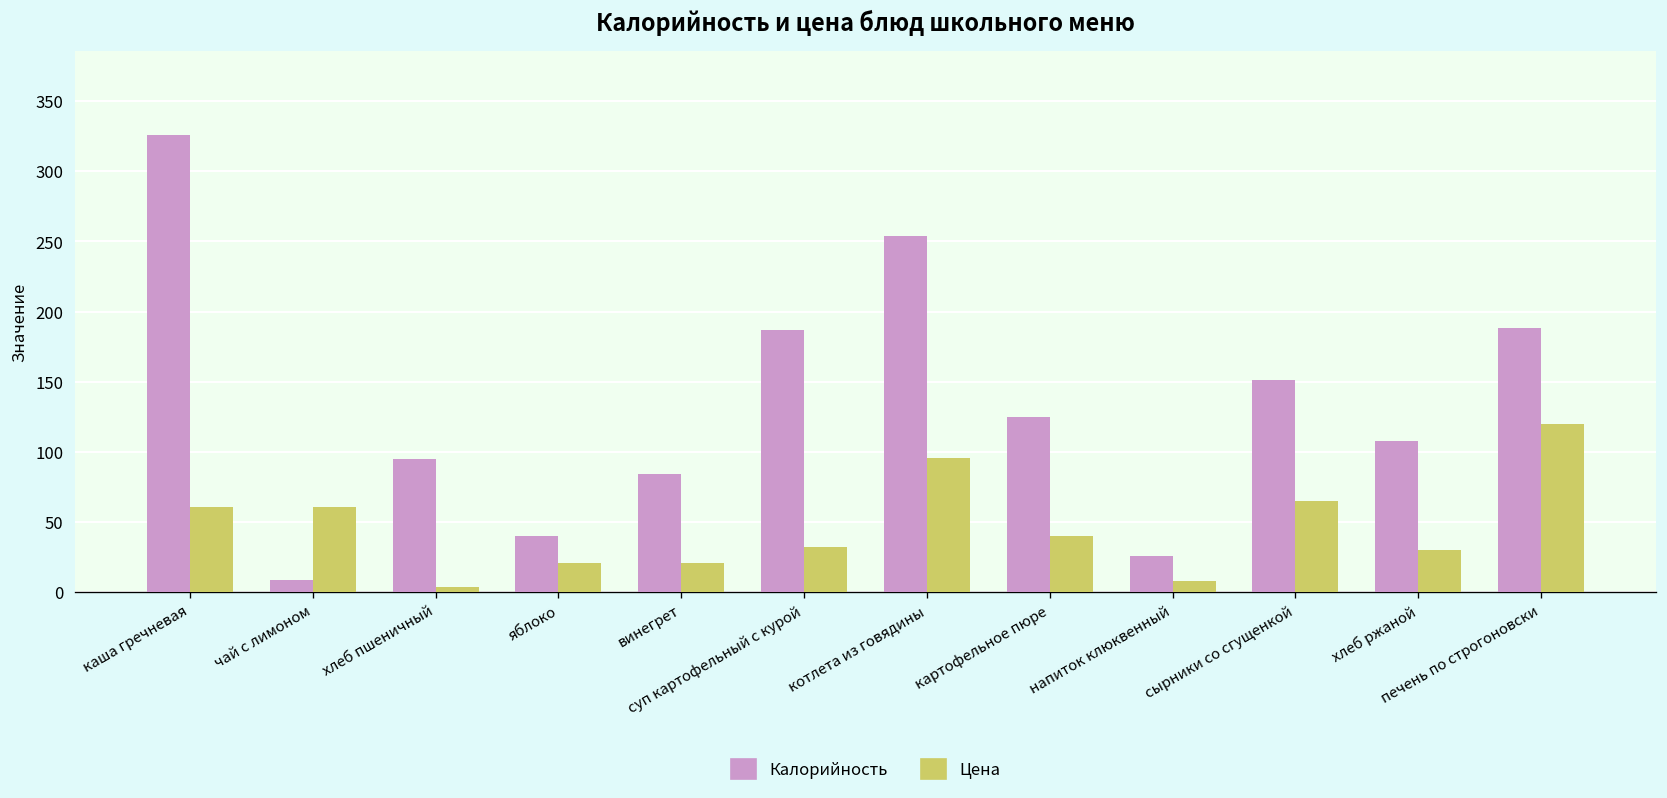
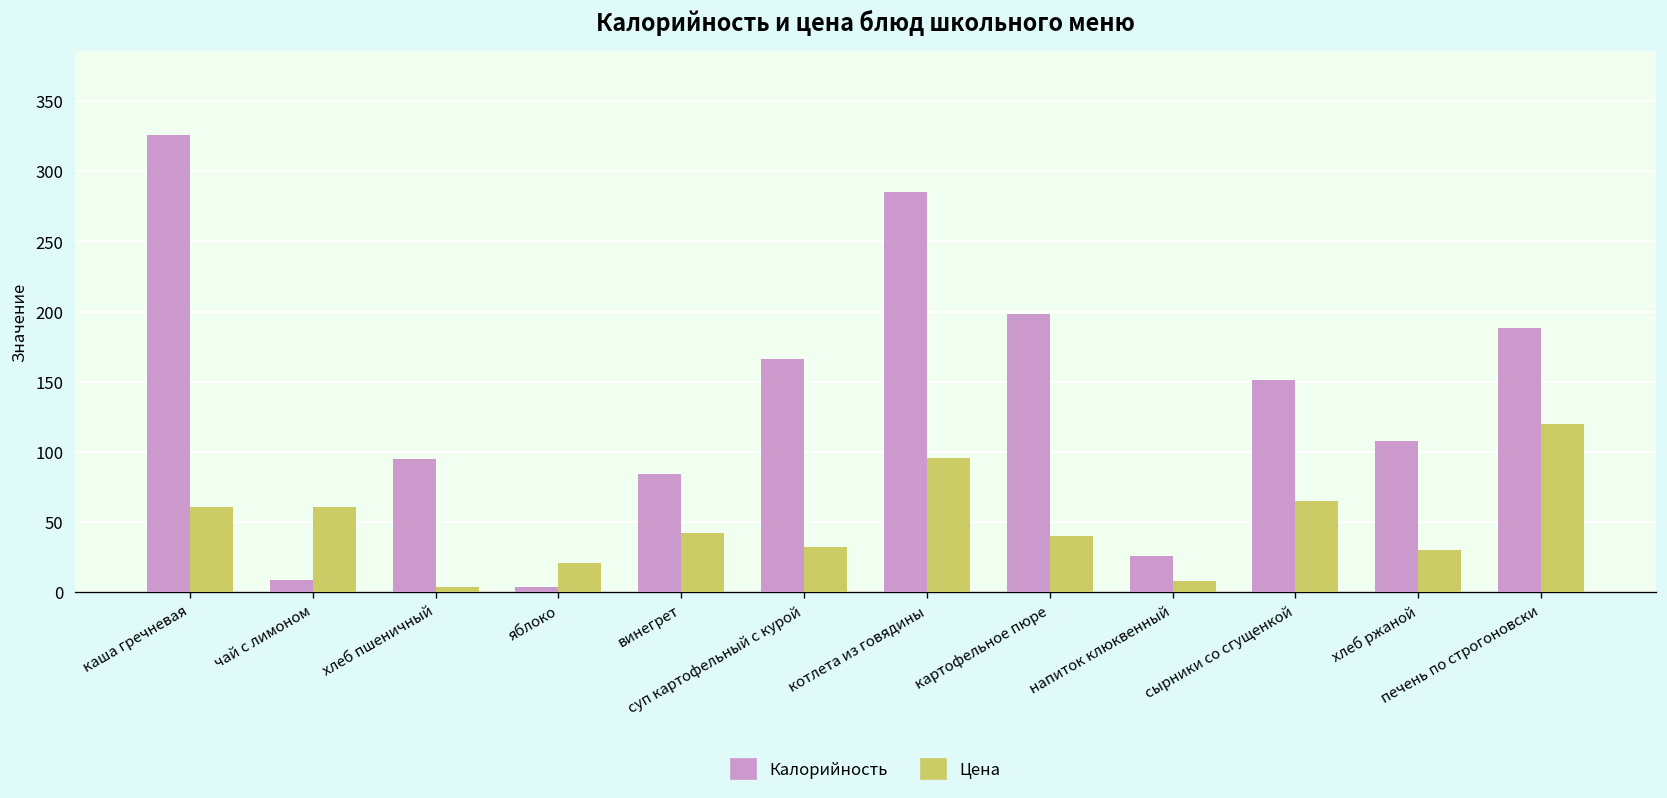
Калорийность, яблоко: 40 -> 4
Цена, винегрет: 21 -> 42
Калорийность, суп картофельный с курой: 187 -> 166
Калорийность, котлета из говядины: 254 -> 285
Калорийность, картофельное пюре: 125 -> 198
